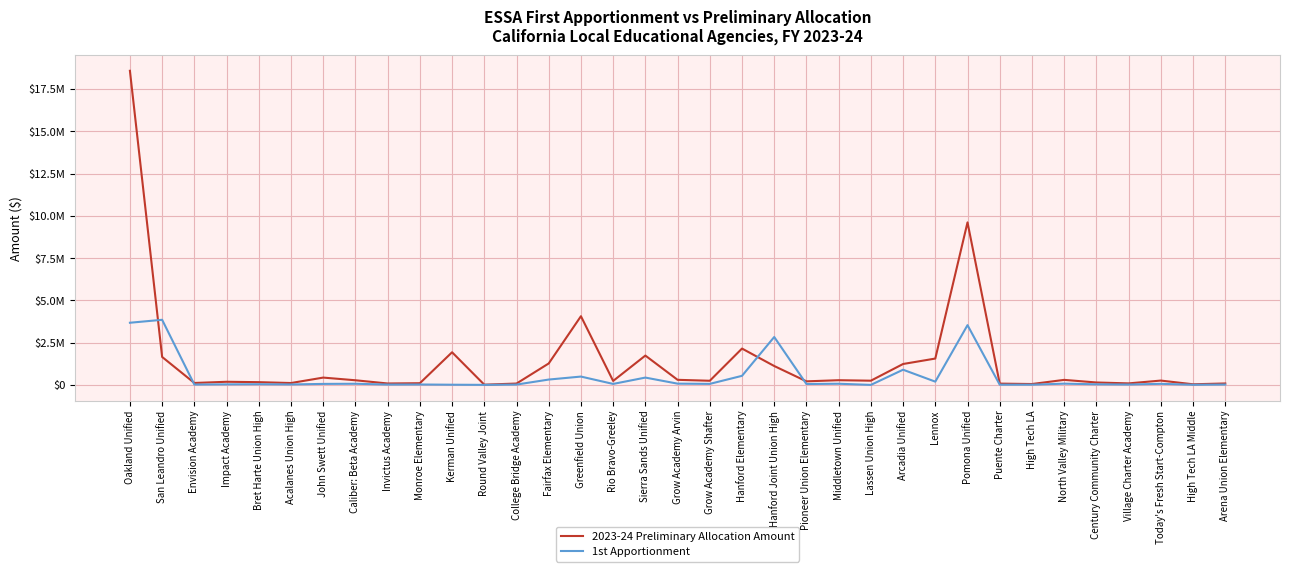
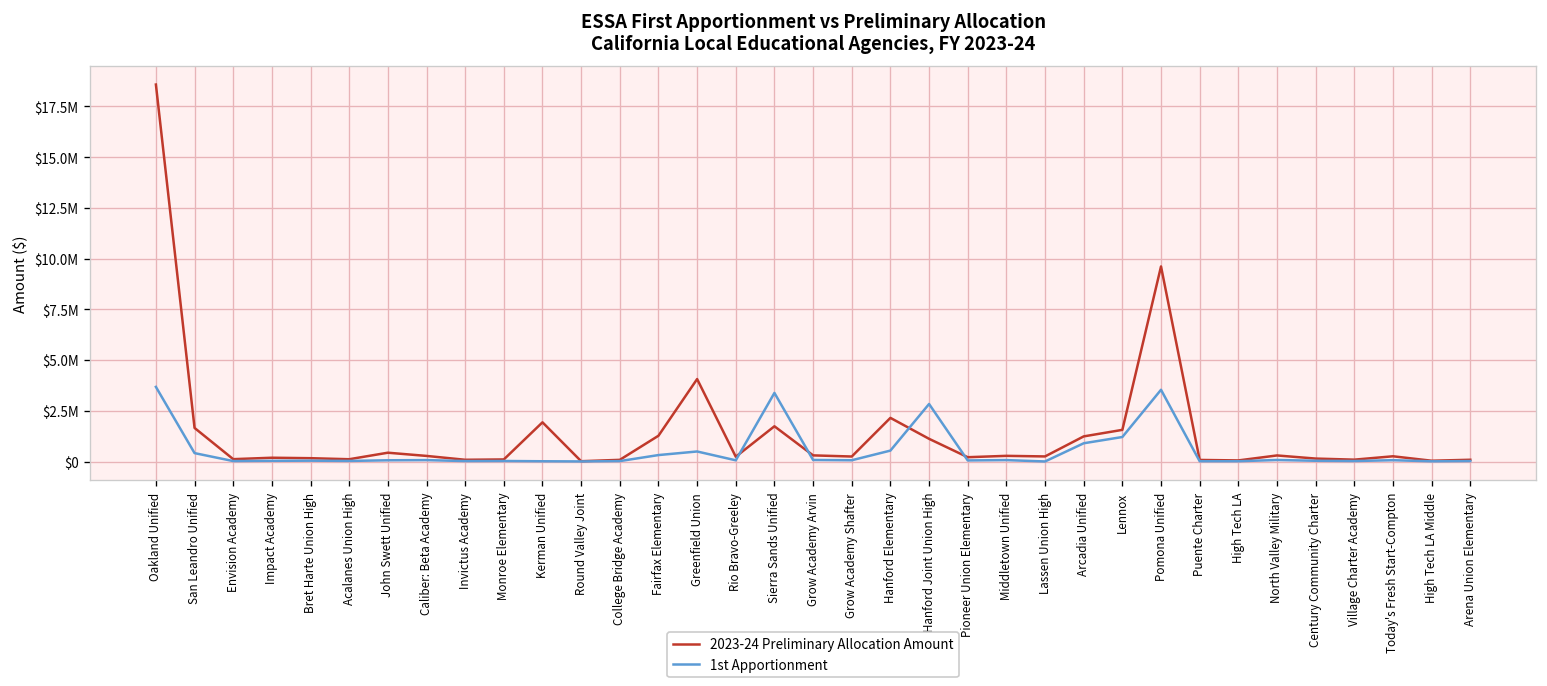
1st Apportionment, San Leandro Unified: $3900000 -> $400000
1st Apportionment, Sierra Sands Unified: $400000 -> $3400000
1st Apportionment, Lennox: $200000 -> $1200000
